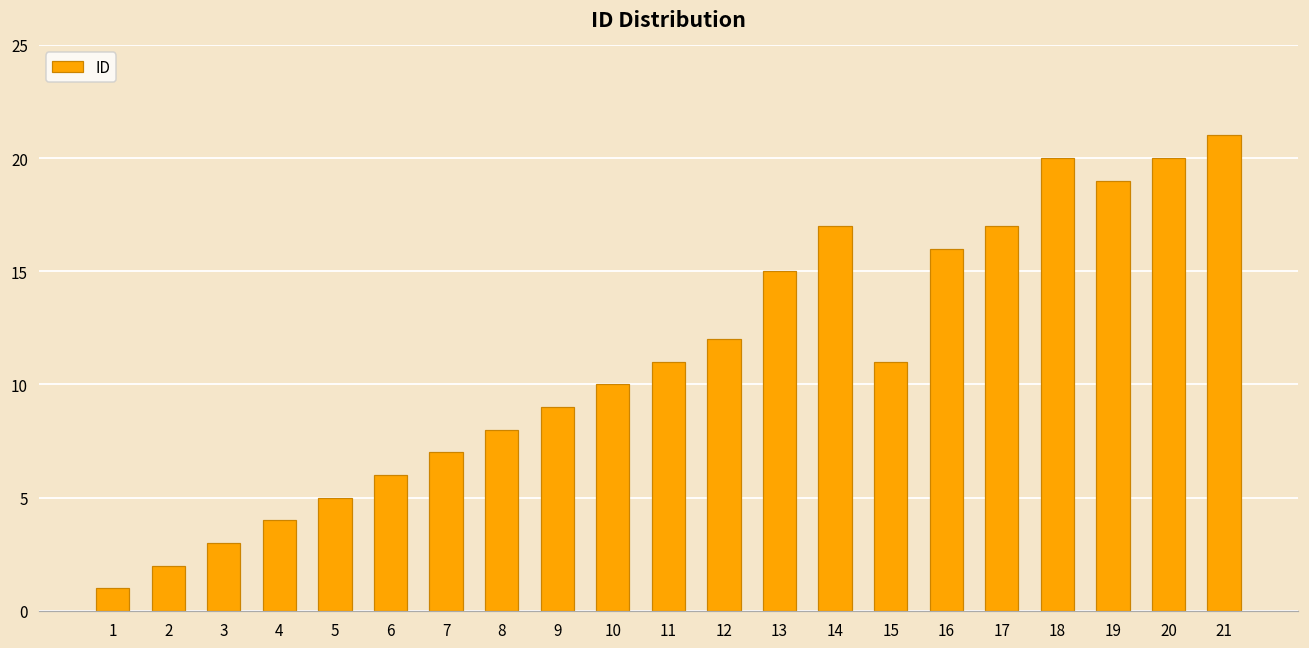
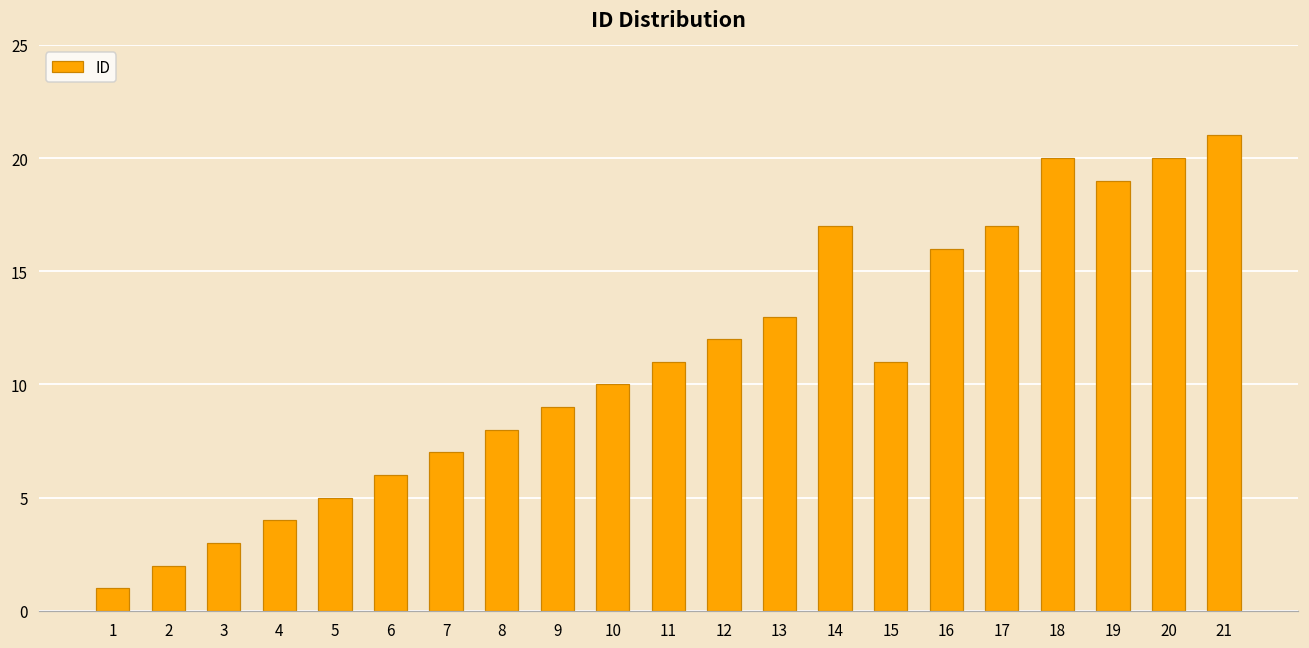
13: 15 -> 13
